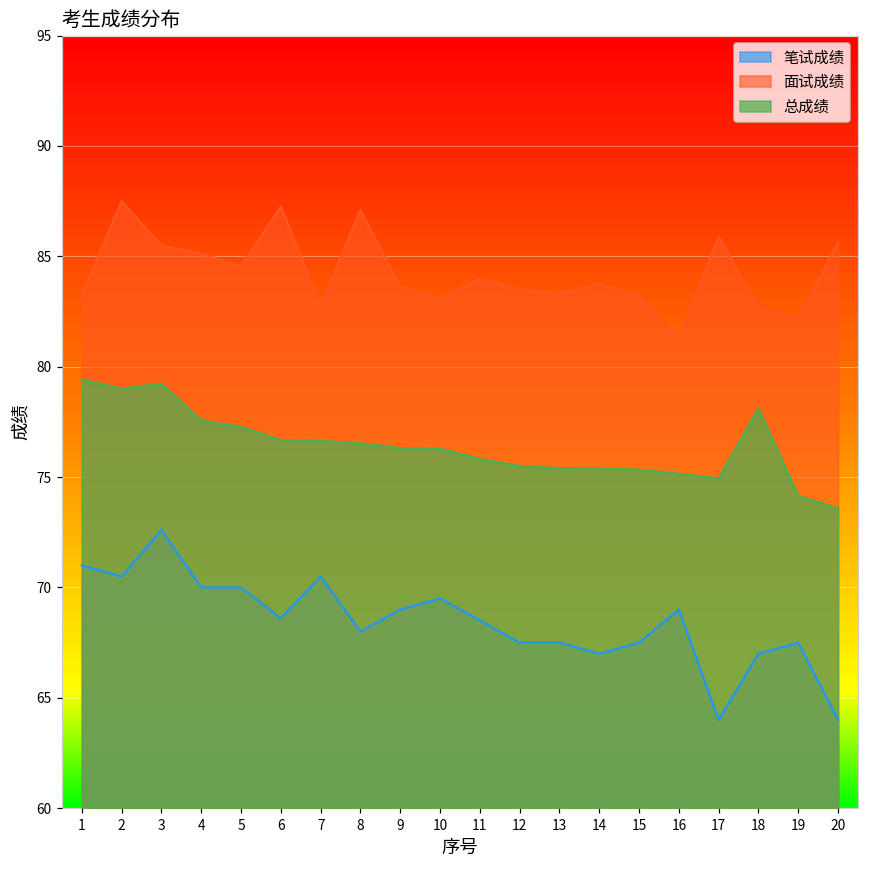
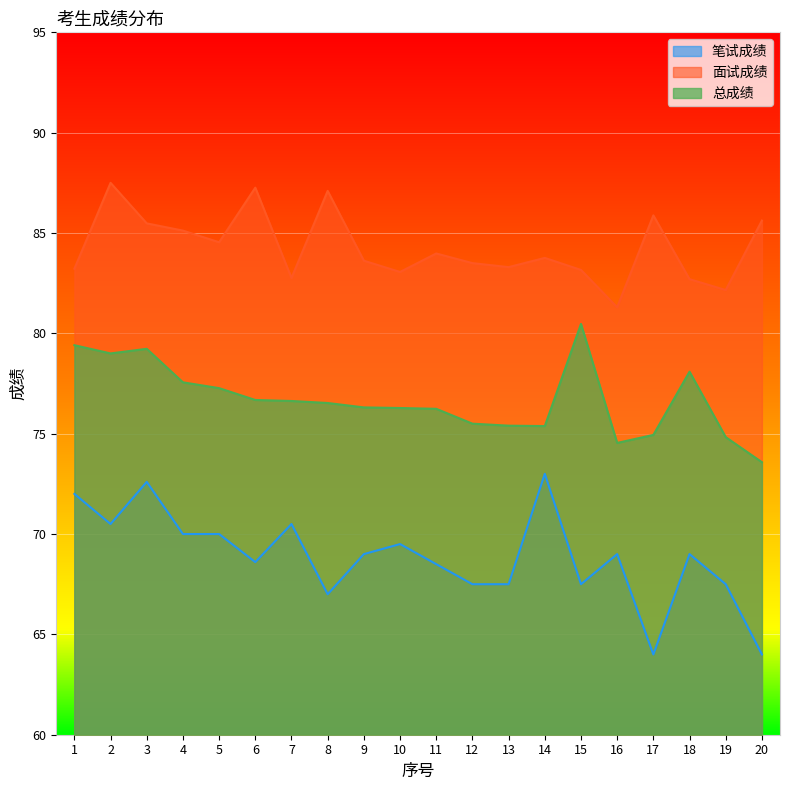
笔试成绩, 1: 71 -> 72
笔试成绩, 8: 68 -> 67
总成绩, 11: 75.8 -> 76.2
笔试成绩, 14: 67 -> 73
总成绩, 15: 75.3 -> 80.5
总成绩, 16: 75.2 -> 74.5
笔试成绩, 18: 67 -> 69
总成绩, 19: 74.1 -> 74.8
